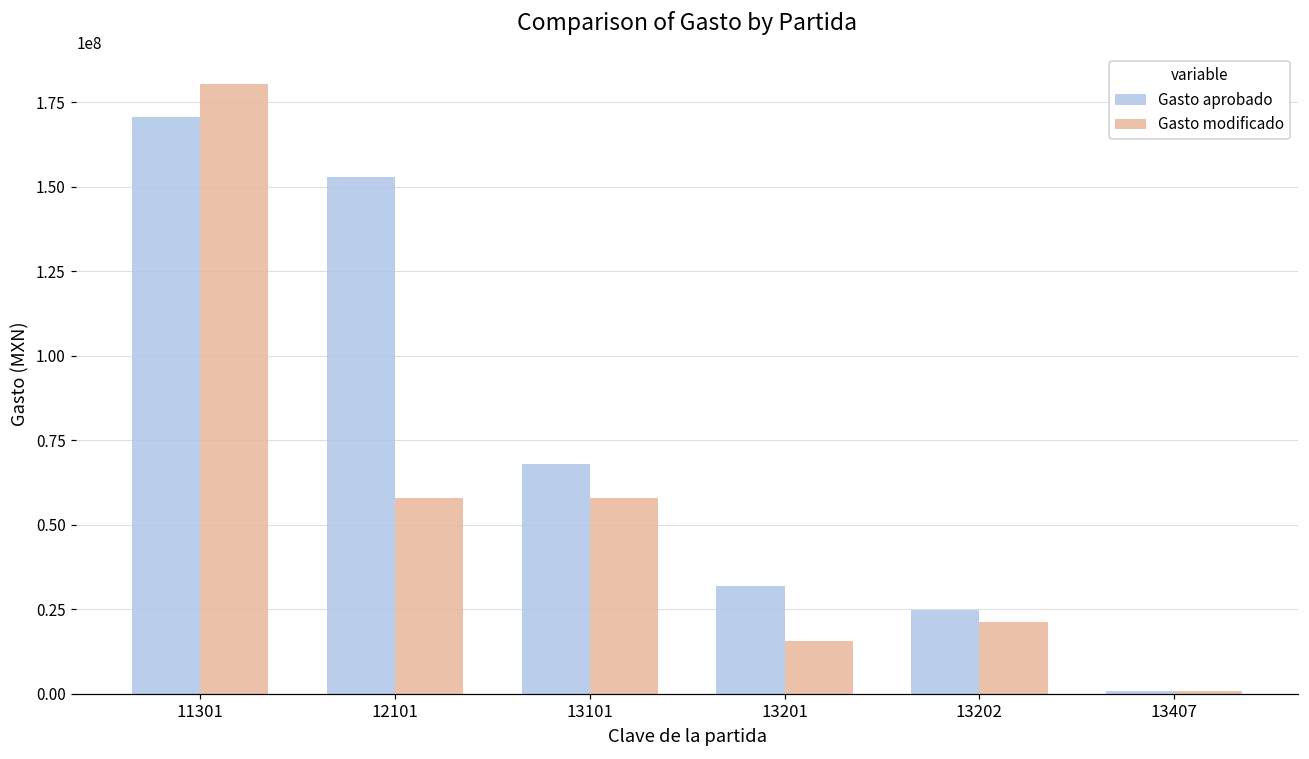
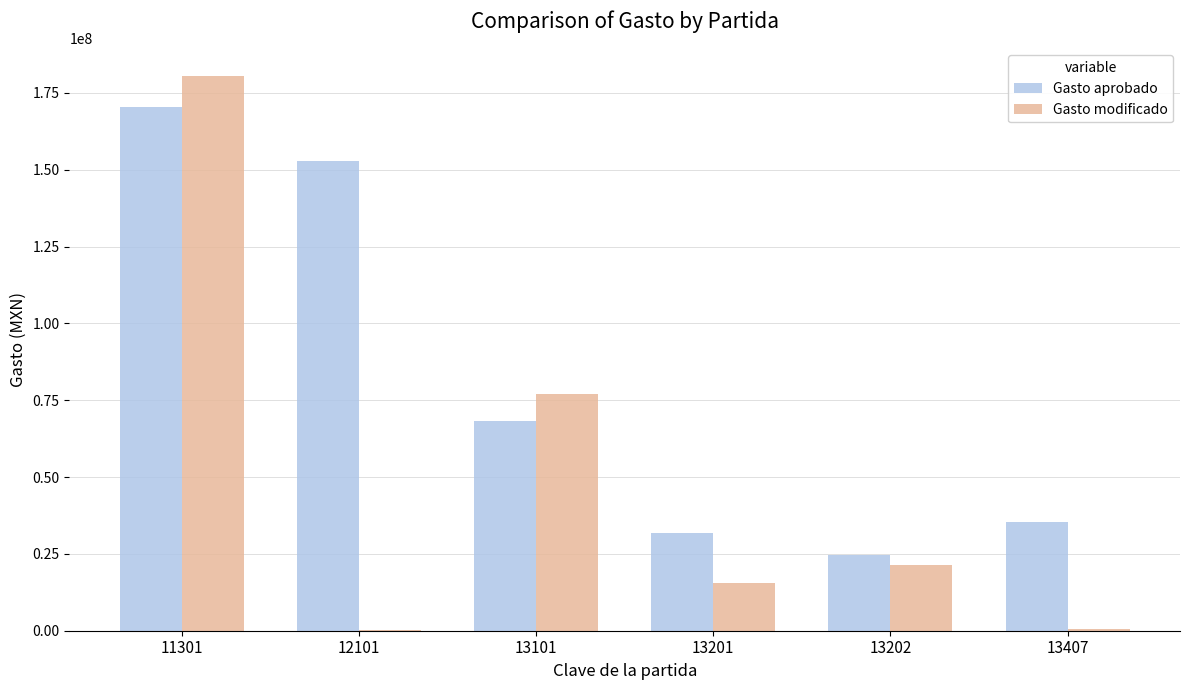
Gasto modificado, 12101: 58000000 -> 0
Gasto modificado, 13101: 58000000 -> 77000000
Gasto aprobado, 13407: 1000000 -> 35000000
